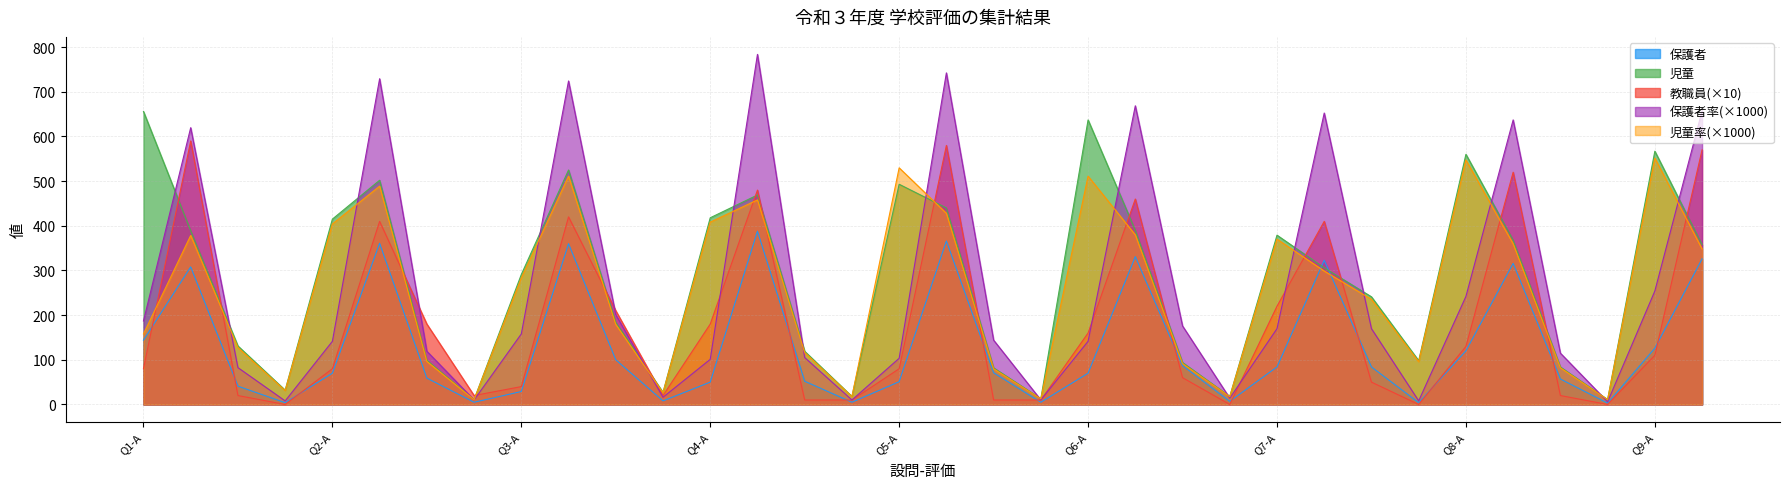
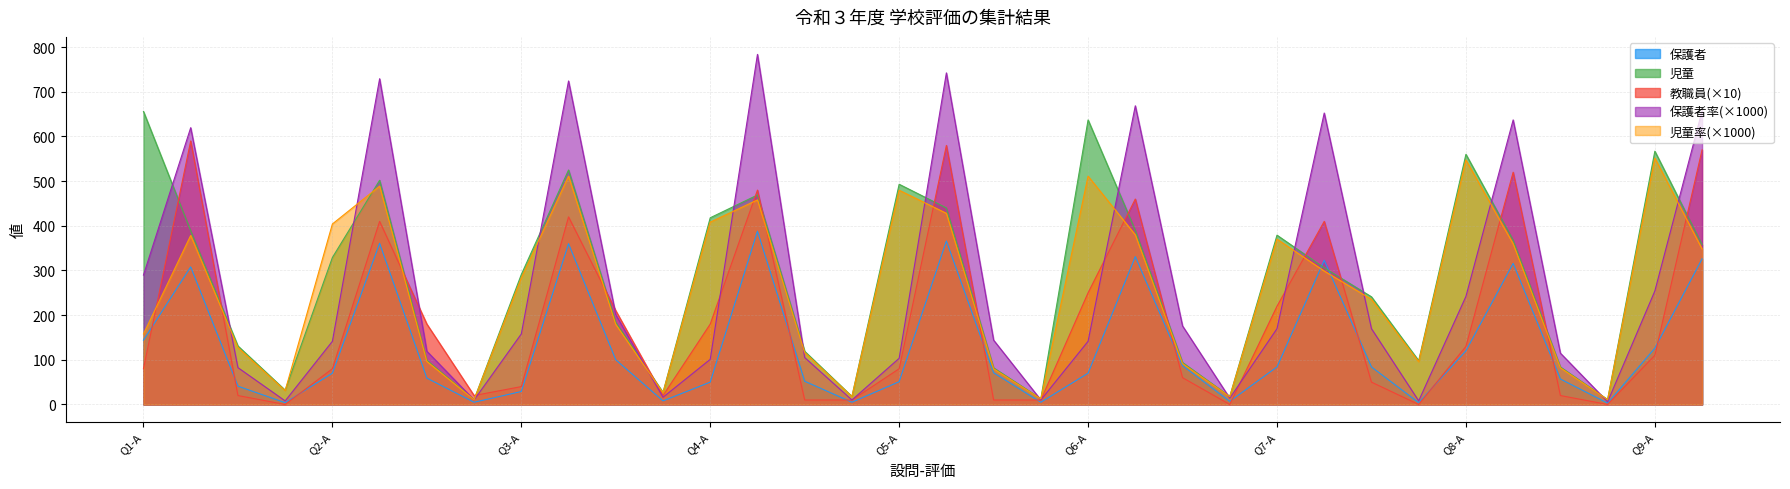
保護者率(×1000), Q1-A: 190 -> 290
児童, Q2-A: 420 -> 330
児童率(×1000), Q5-A: 530 -> 480
教職員(×10), Q6-A: 160 -> 250
